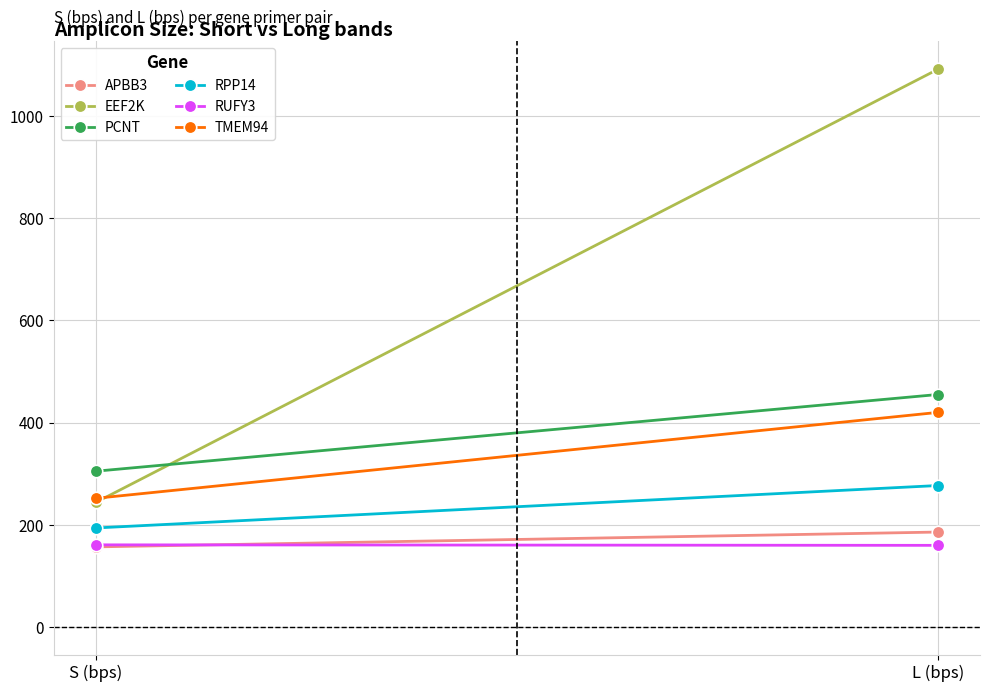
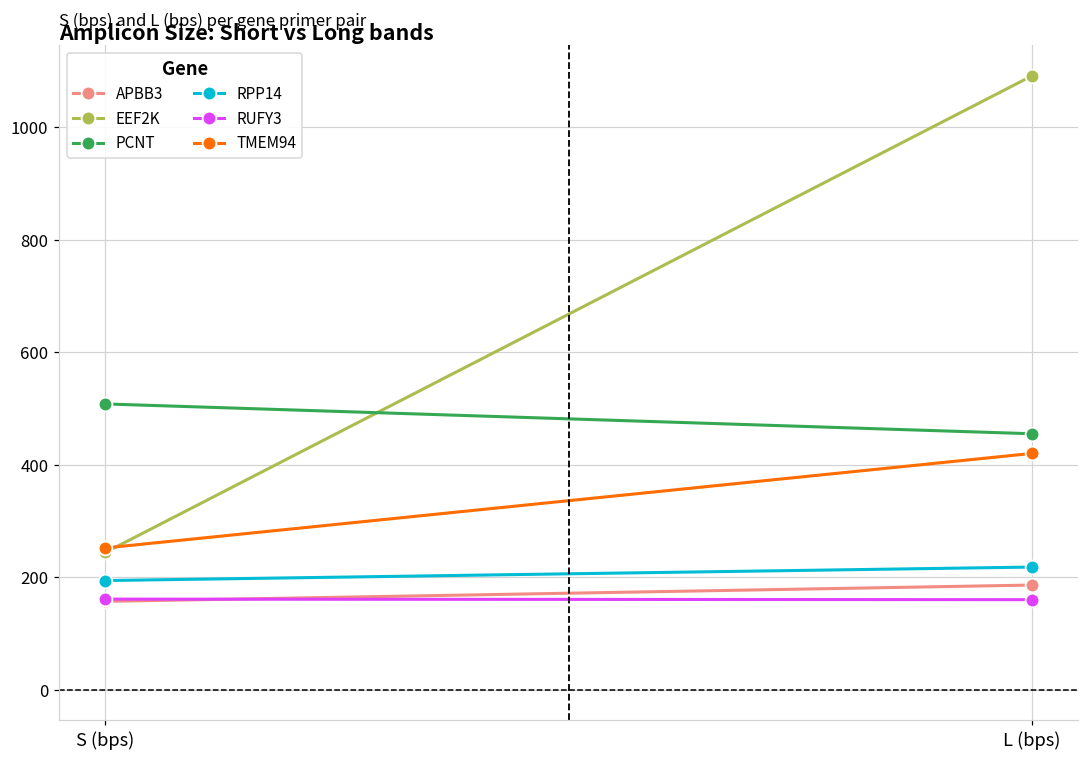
PCNT, S (bps): 310 -> 510
RPP14, L (bps): 280 -> 220
